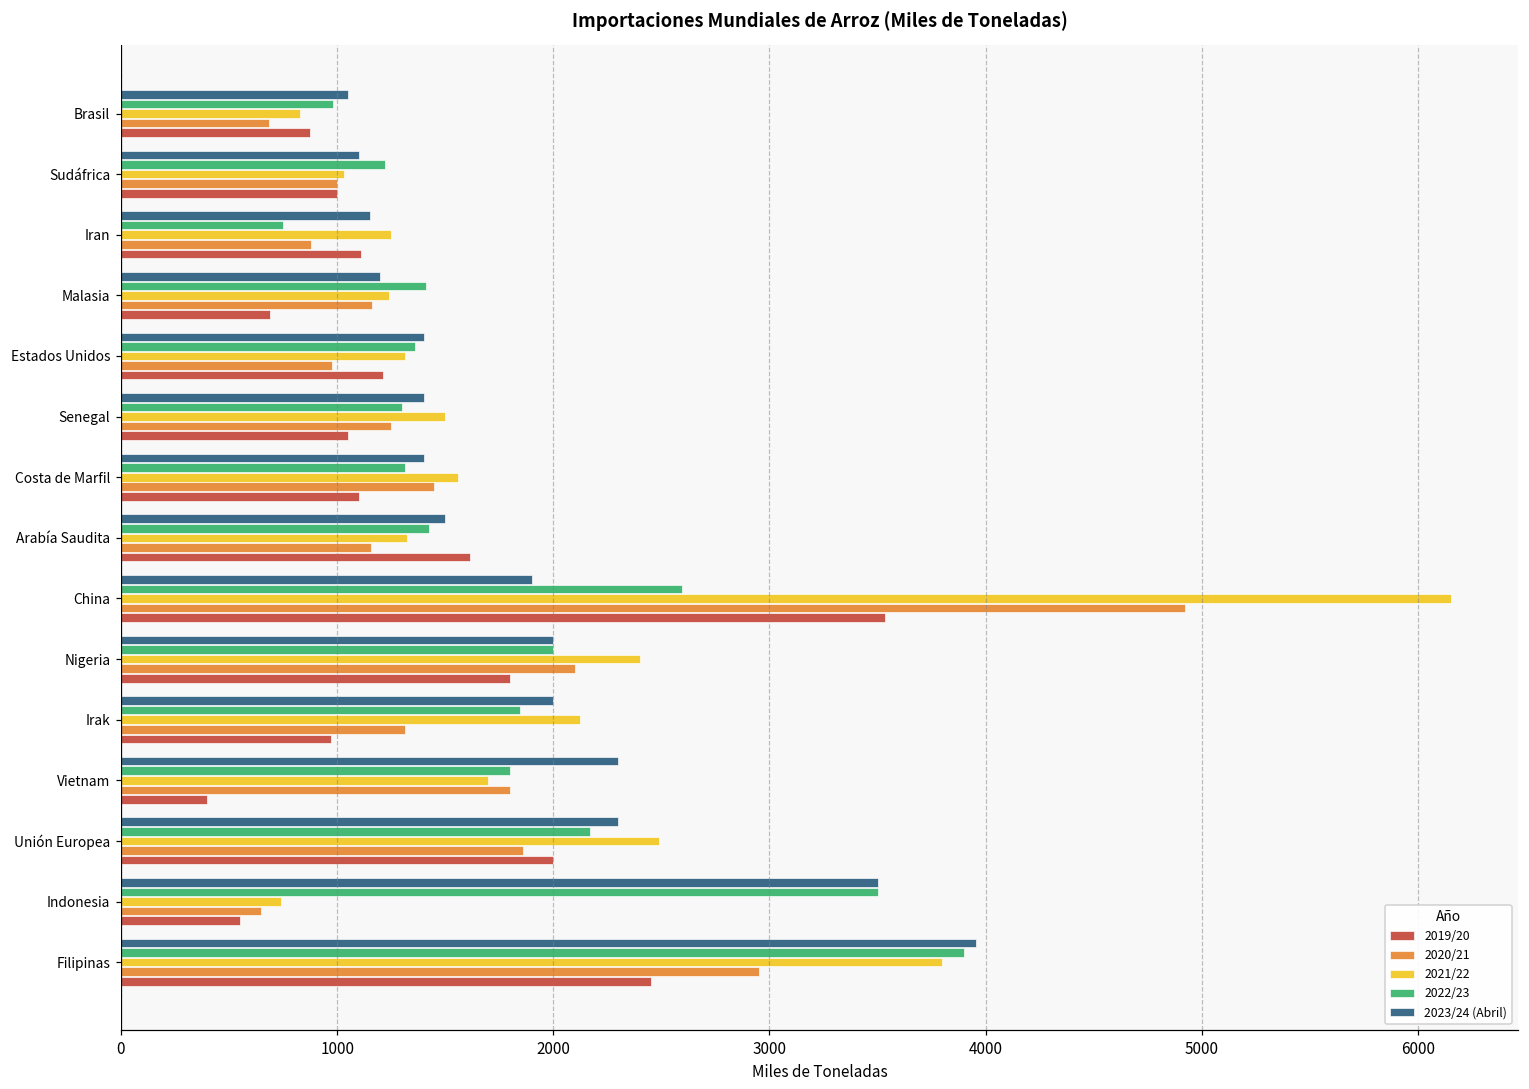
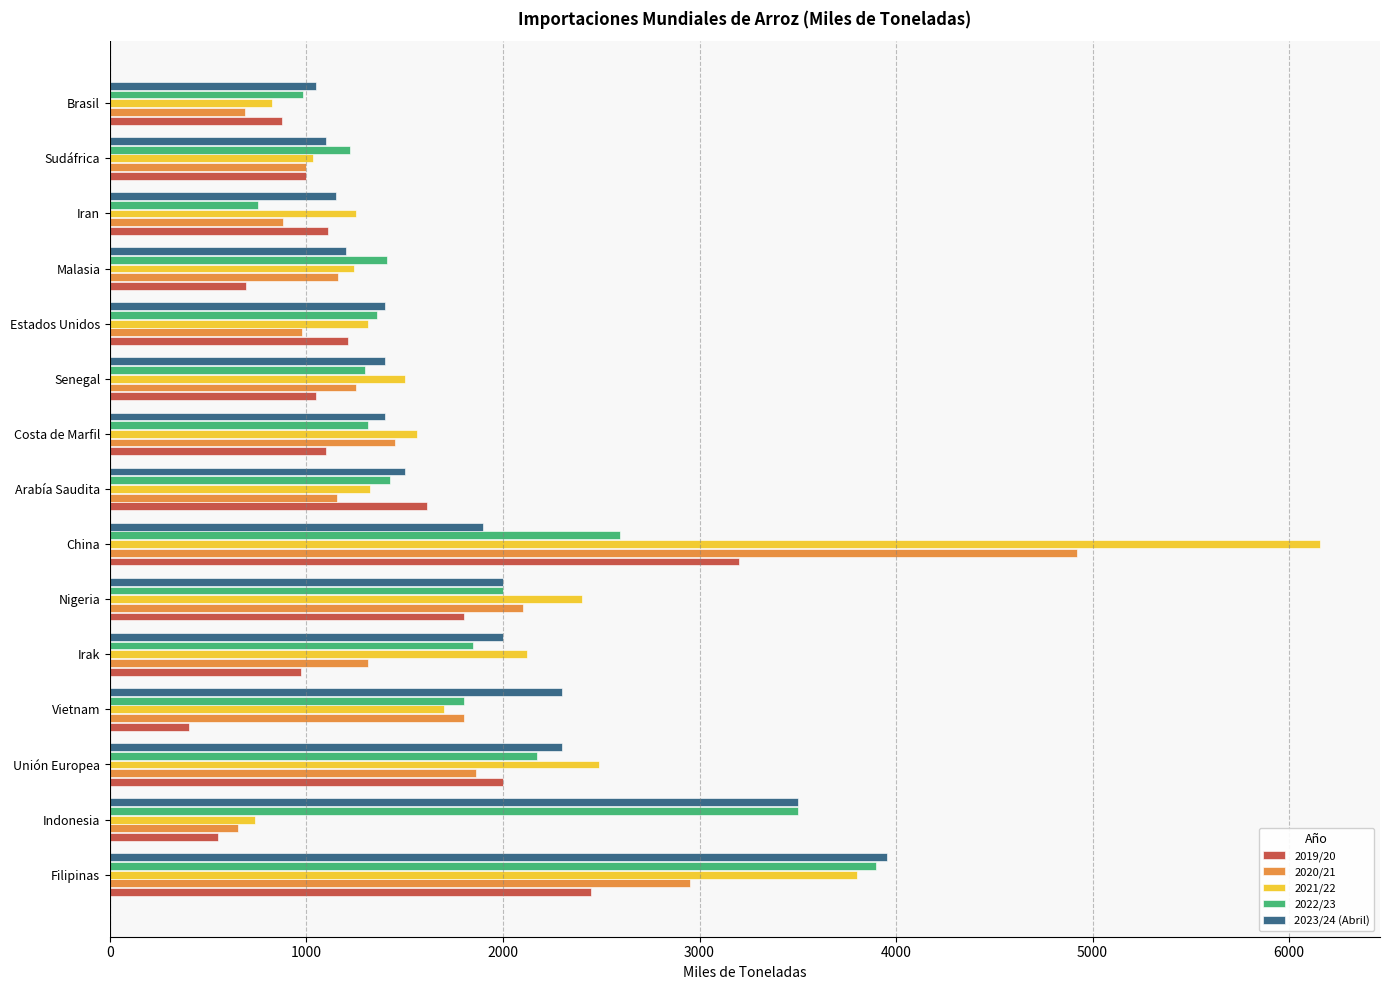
2019/20, China: 3540 -> 3200
